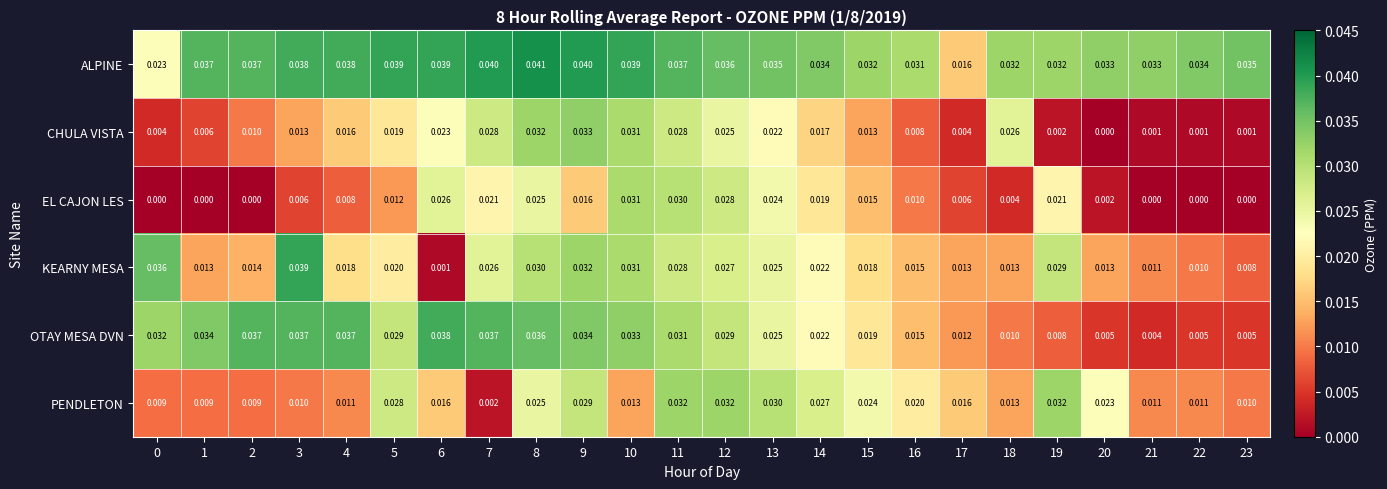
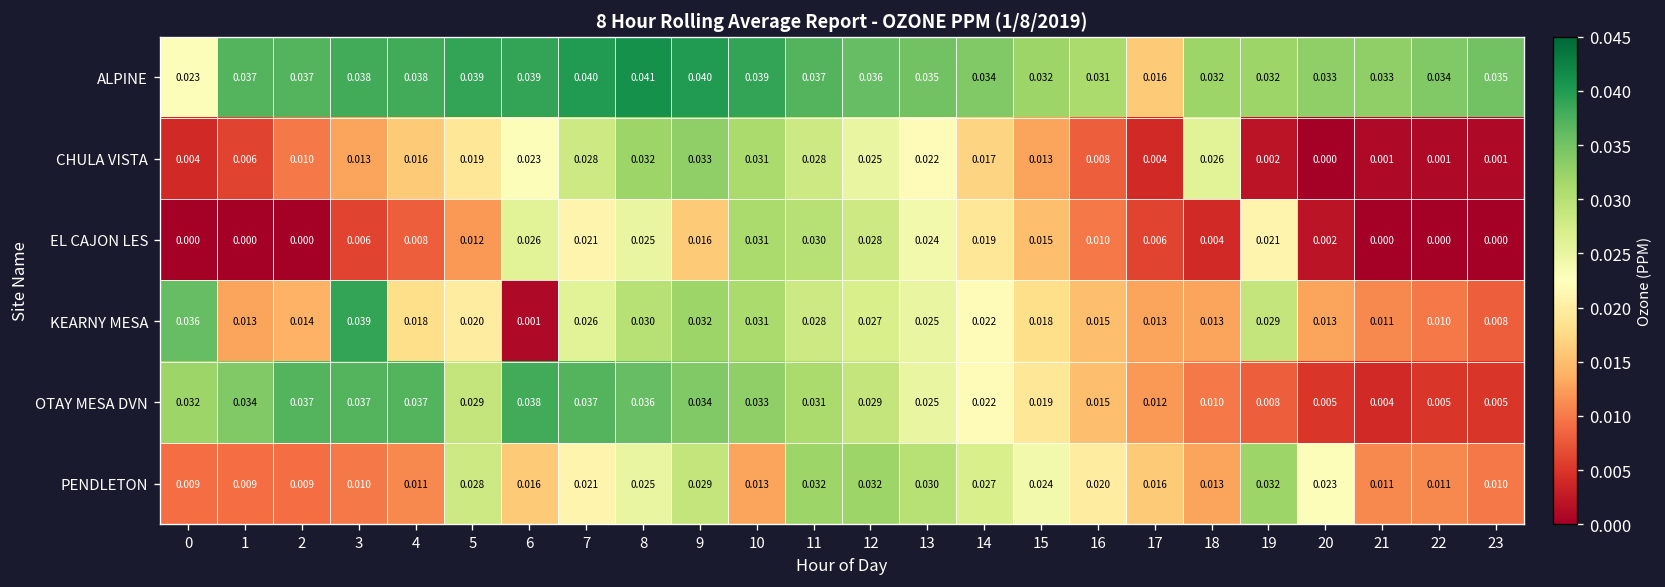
PENDLETON, 7: 0.002 -> 0.021
